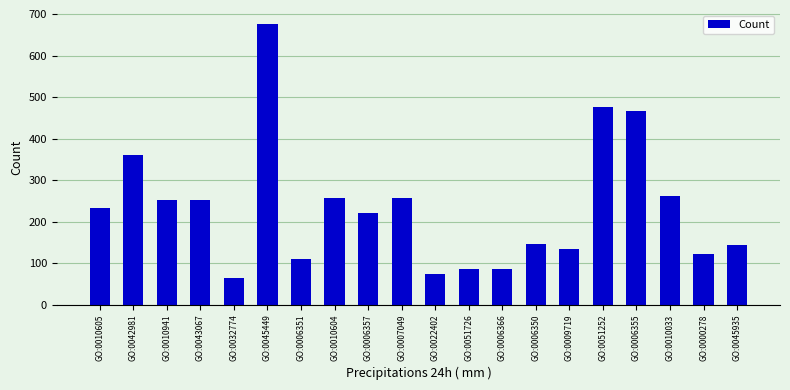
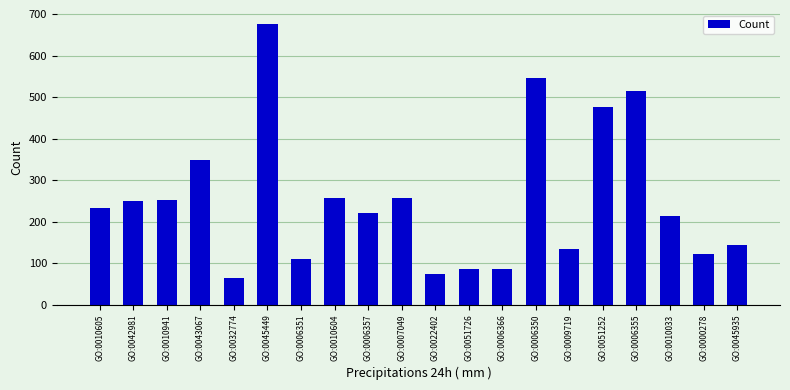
GO:0042981: 360 -> 250
GO:0043067: 250 -> 350
GO:0006350: 150 -> 550
GO:0006355: 470 -> 520
GO:0010033: 260 -> 210
